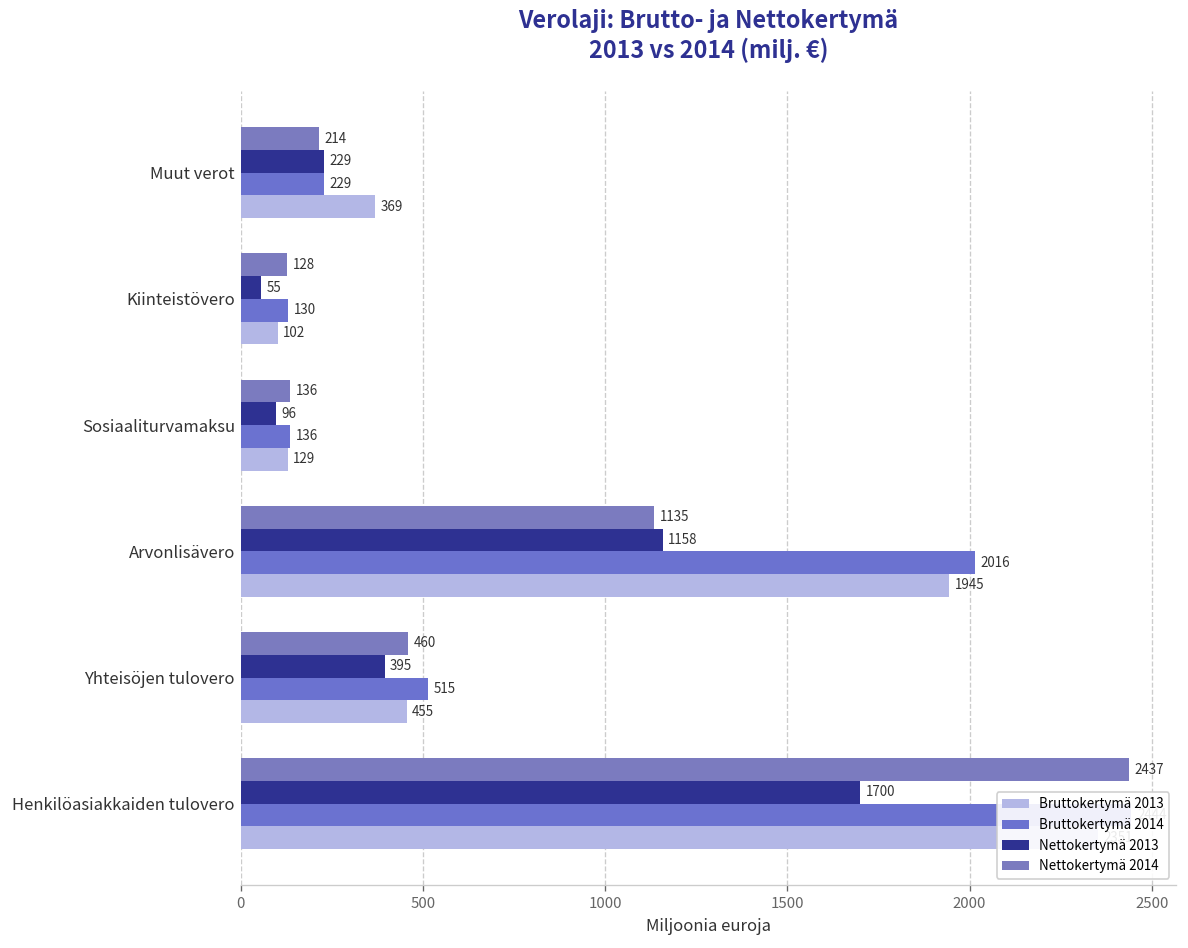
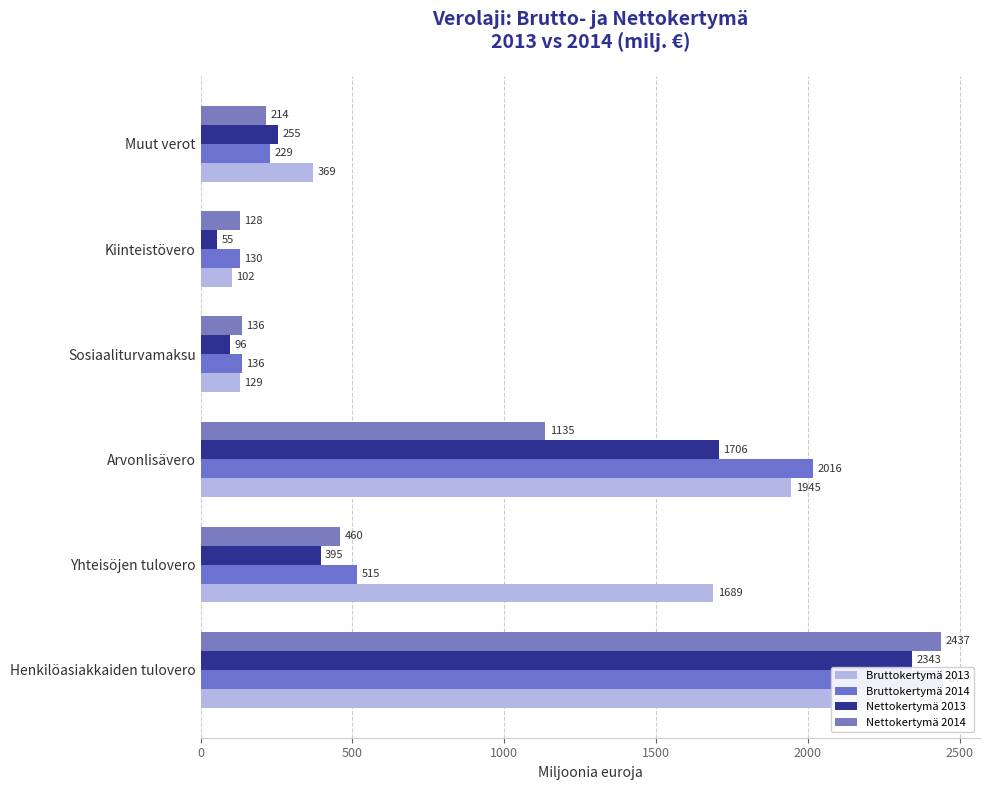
Nettokertymä 2013, Muut verot: 229 -> 255
Nettokertymä 2013, Arvonlisävero: 1158 -> 1706
Bruttokertymä 2013, Yhteisöjen tulovero: 455 -> 1689
Nettokertymä 2013, Henkilöasiakkaiden tulovero: 1700 -> 2343
